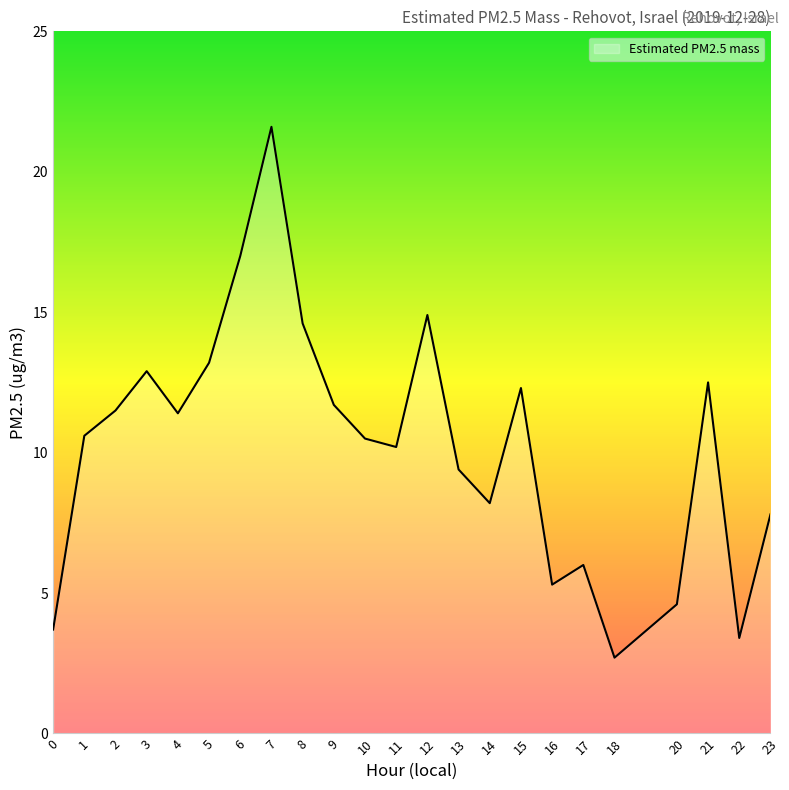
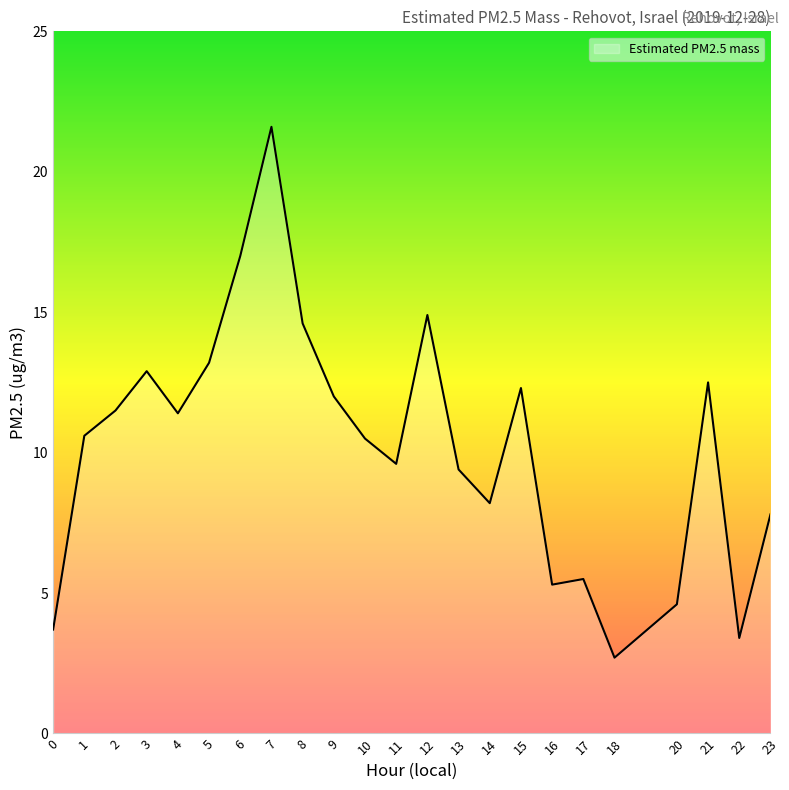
9: 11.7 -> 12.0
11: 10.2 -> 9.6
17: 6.0 -> 5.5
